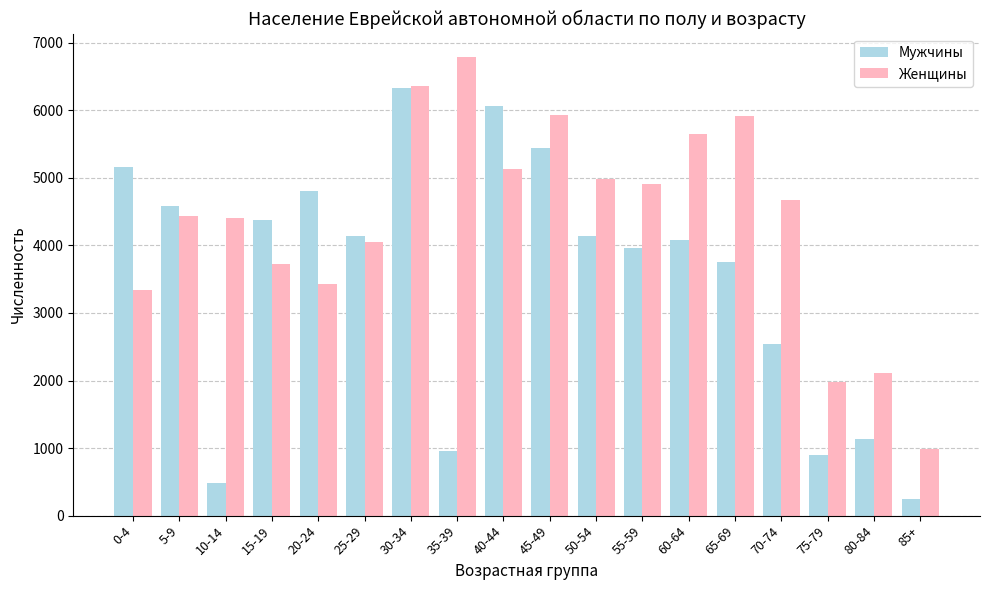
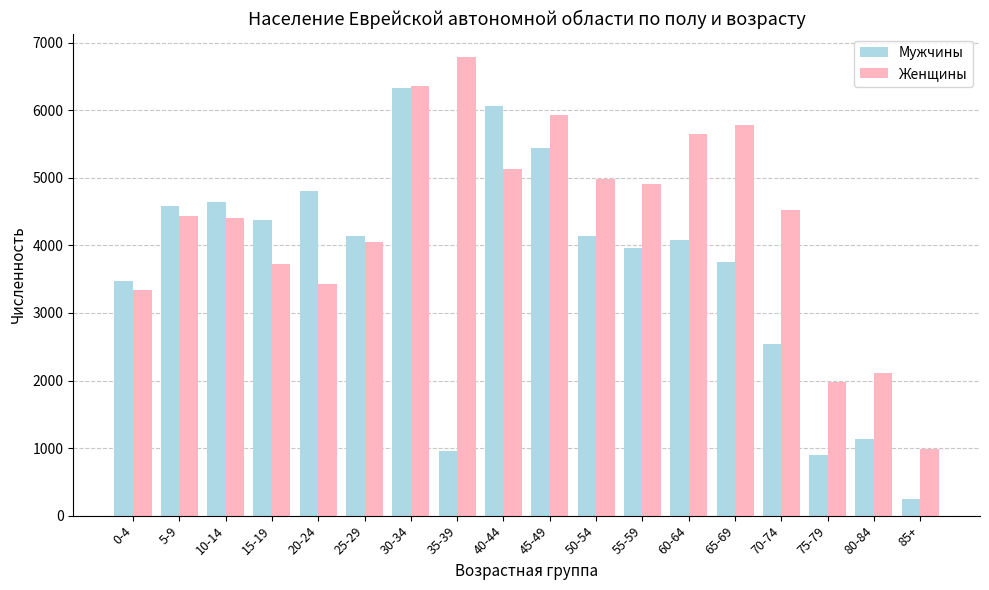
Мужчины, 0-4: 5200 -> 3500
Мужчины, 10-14: 500 -> 4600
Женщины, 65-69: 5900 -> 5800
Женщины, 70-74: 4700 -> 4500
